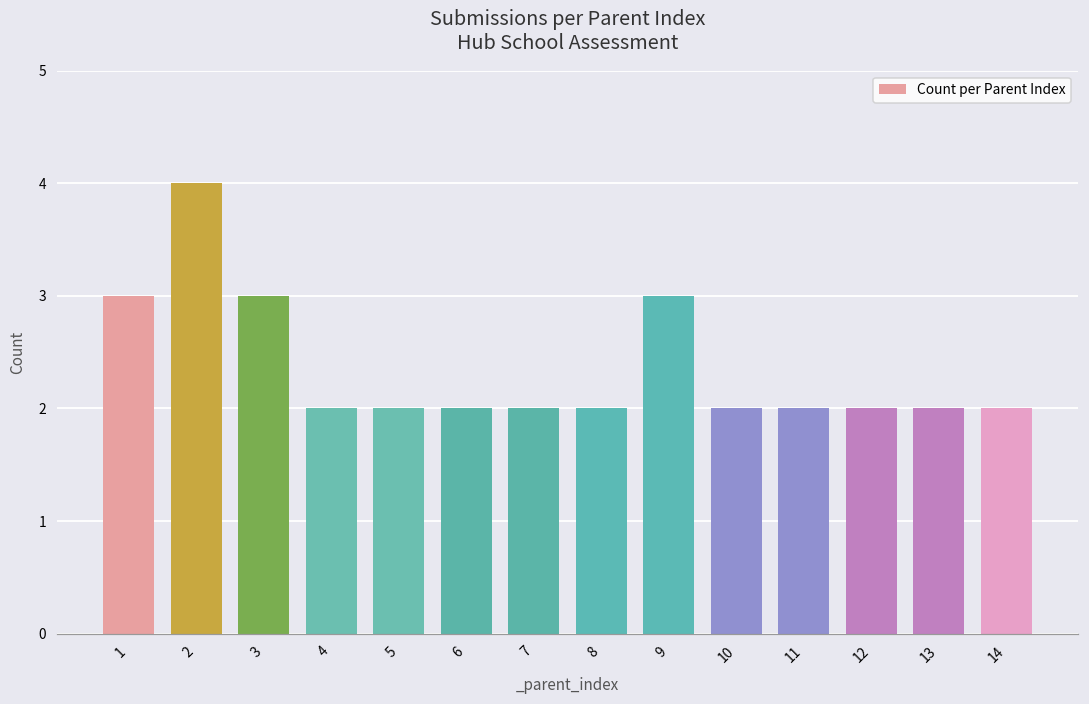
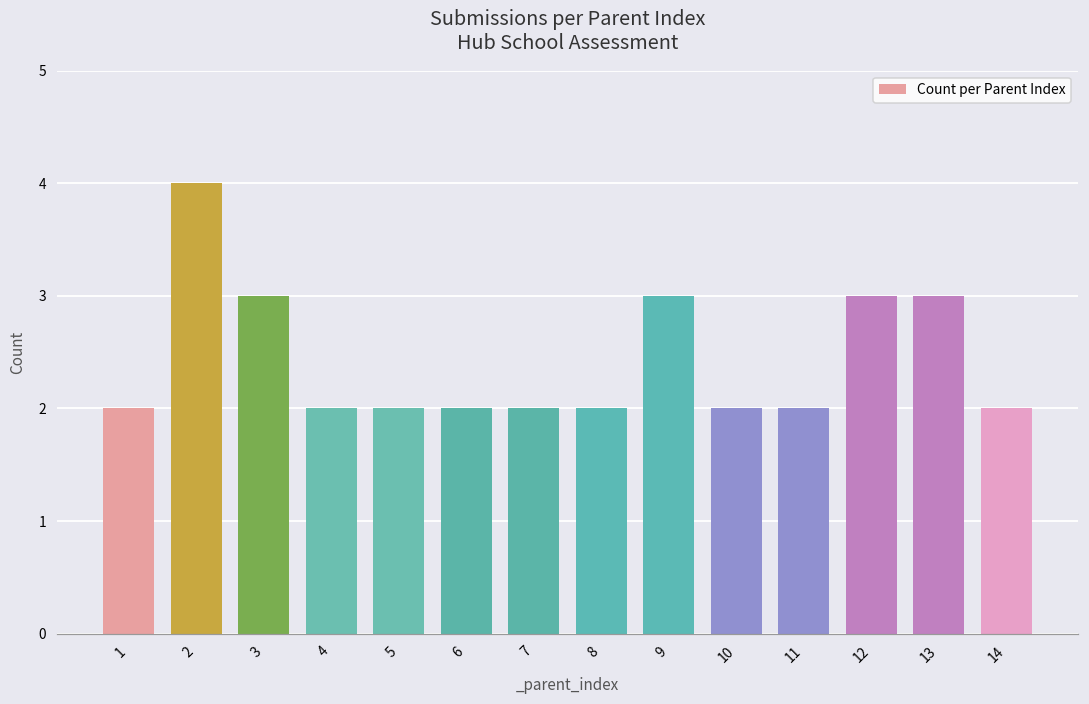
1: 3 -> 2
12: 2 -> 3
13: 2 -> 3
